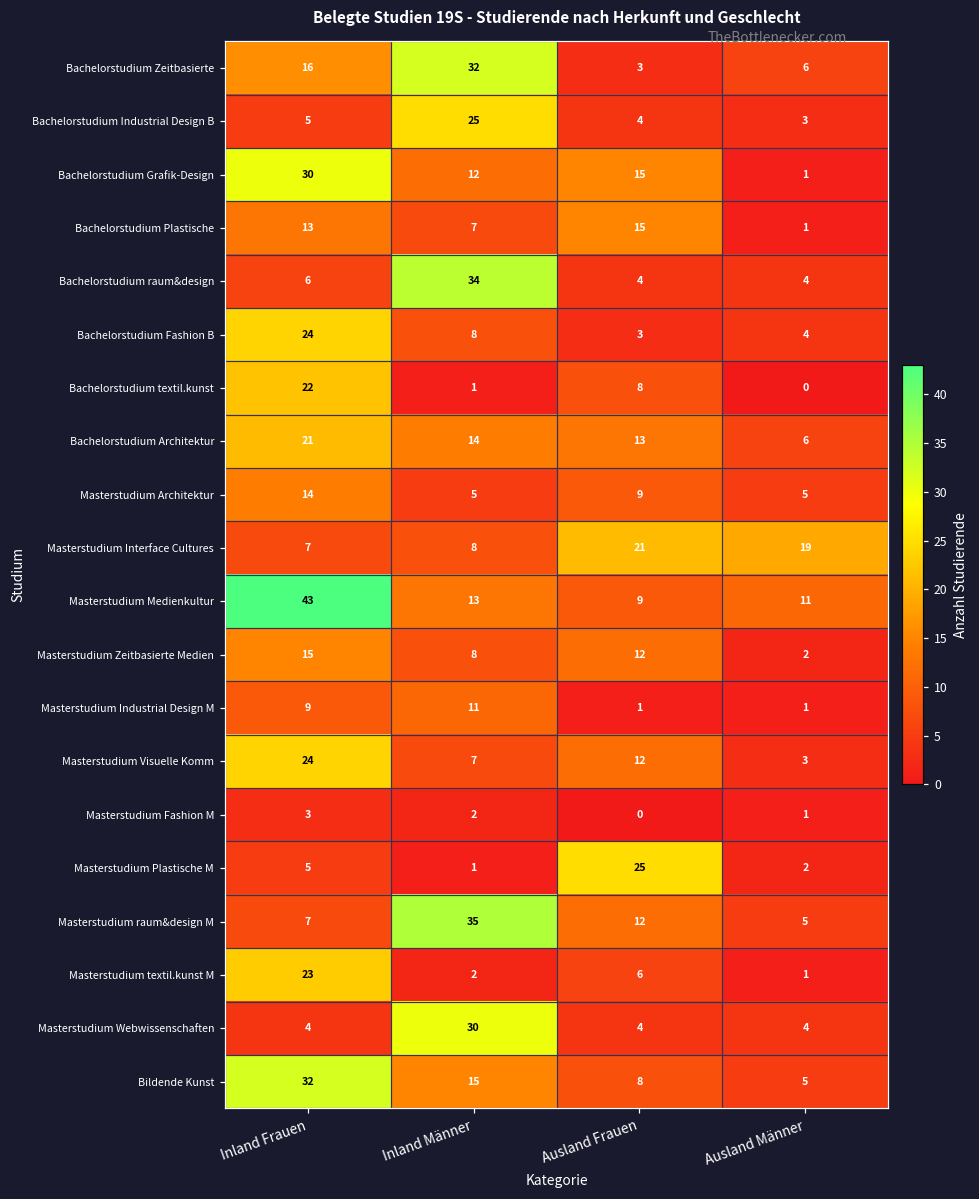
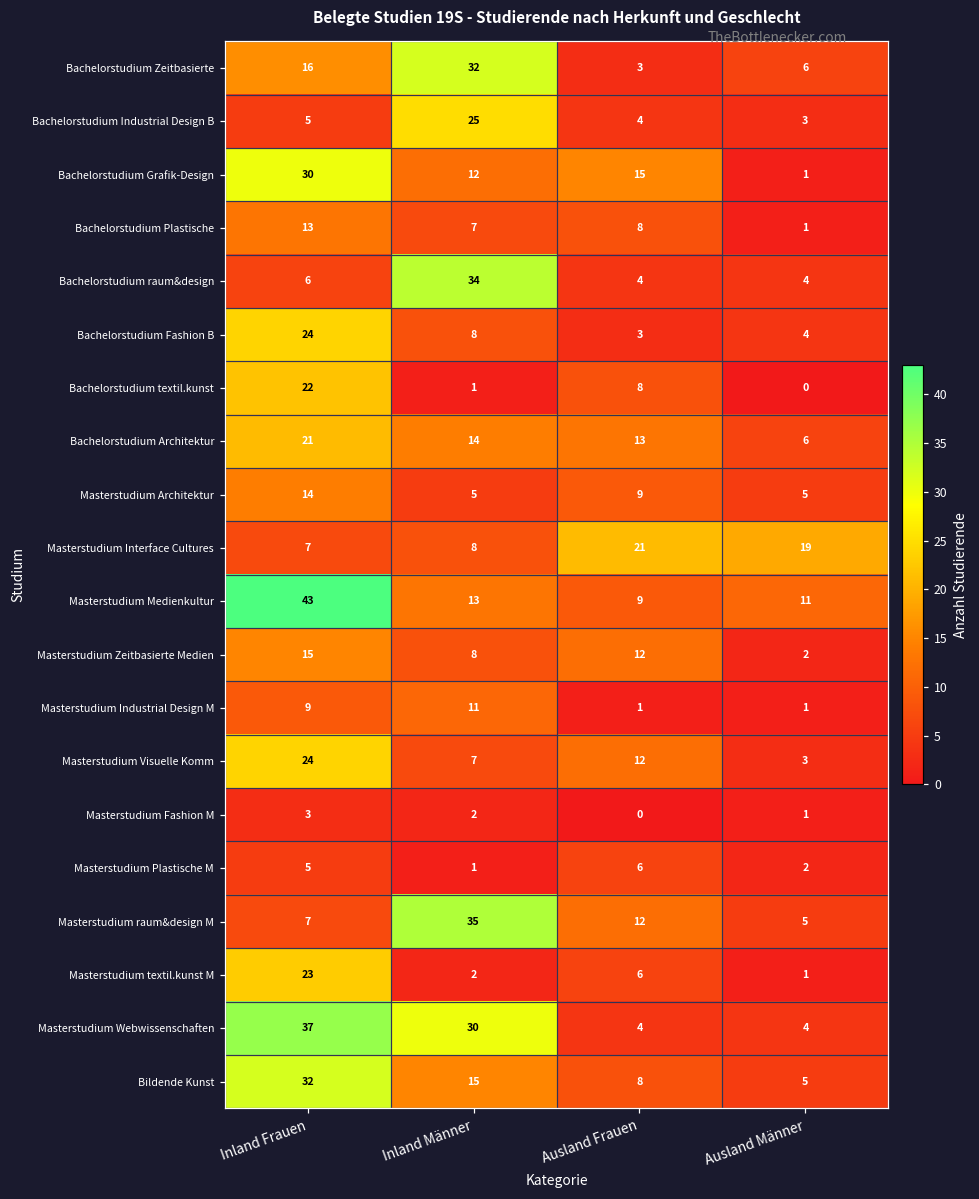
Bachelorstudium Plastische, Ausland Frauen: 15 -> 8
Masterstudium Plastische M, Ausland Frauen: 25 -> 6
Masterstudium Webwissenschaften, Inland Frauen: 4 -> 37
